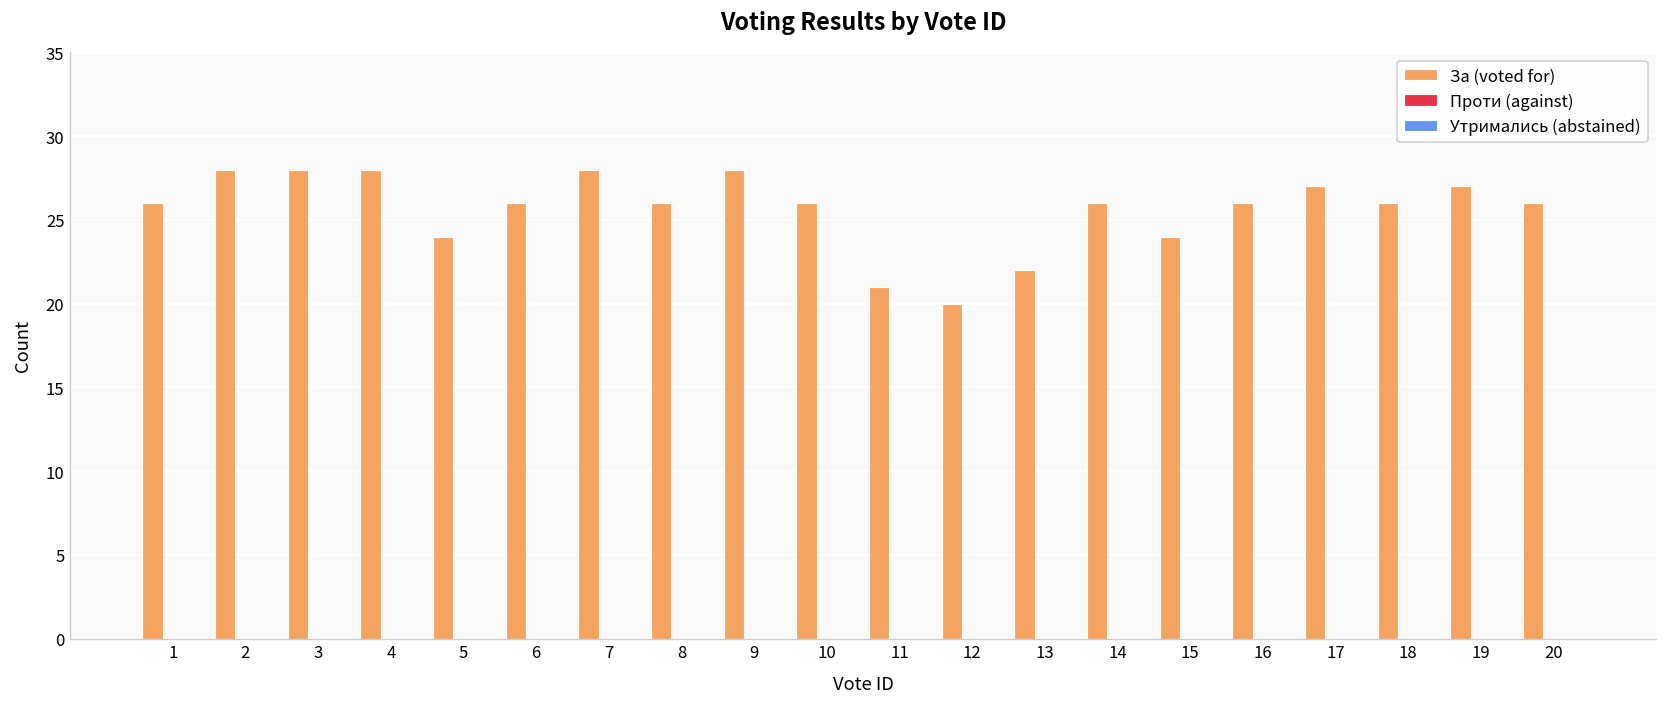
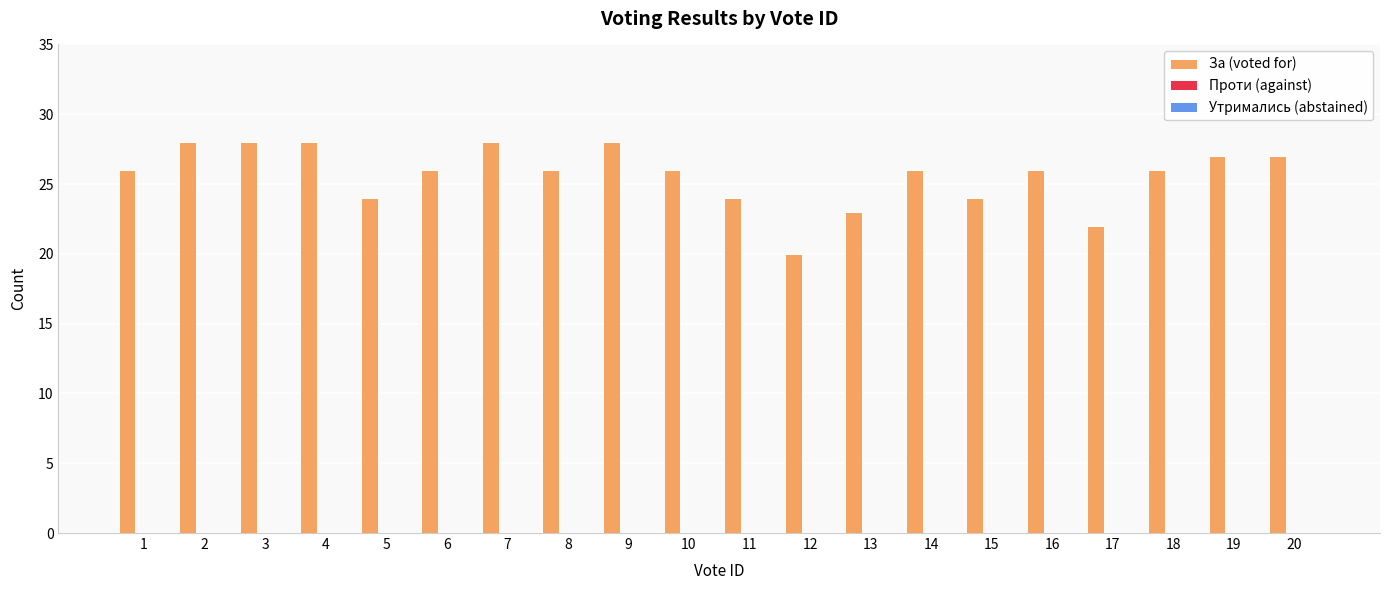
За (voted for), 11: 21 -> 24
За (voted for), 13: 22 -> 23
За (voted for), 17: 27 -> 22
За (voted for), 20: 26 -> 27
